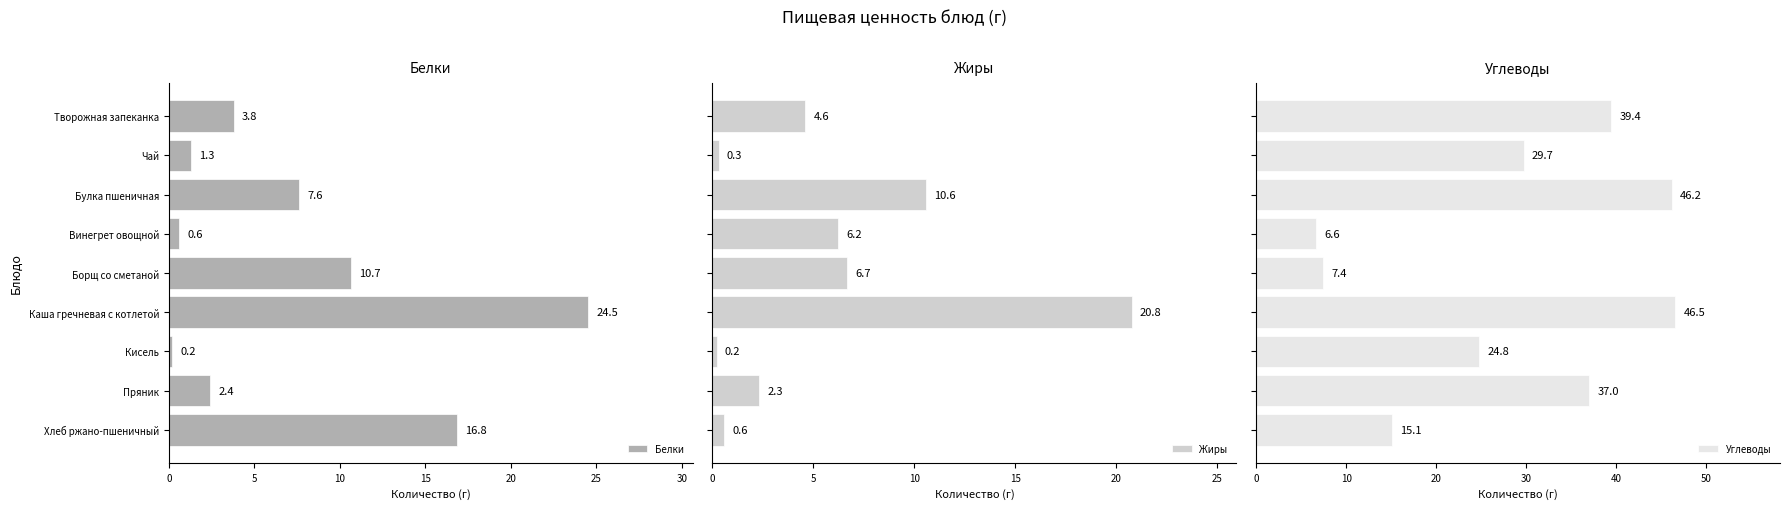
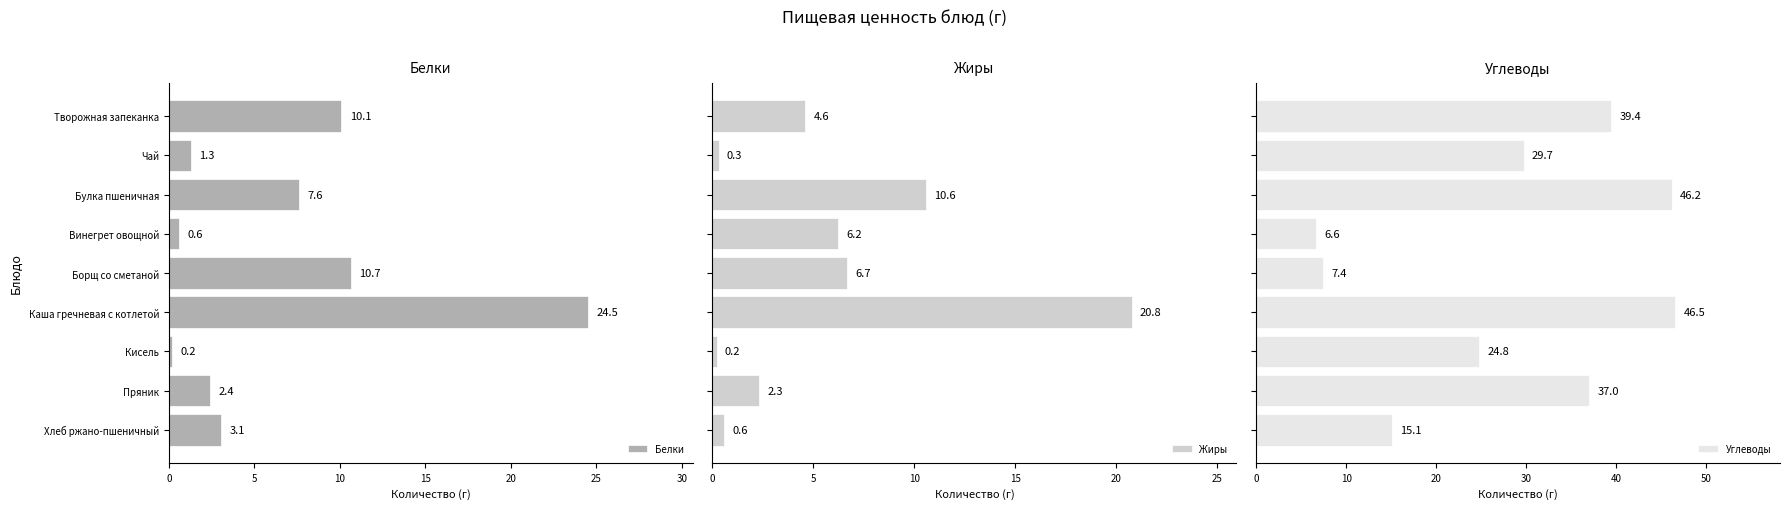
Белки, Творожная запеканка: 3.8 -> 10.1
Белки, Хлеб ржано-пшеничный: 16.8 -> 3.1
